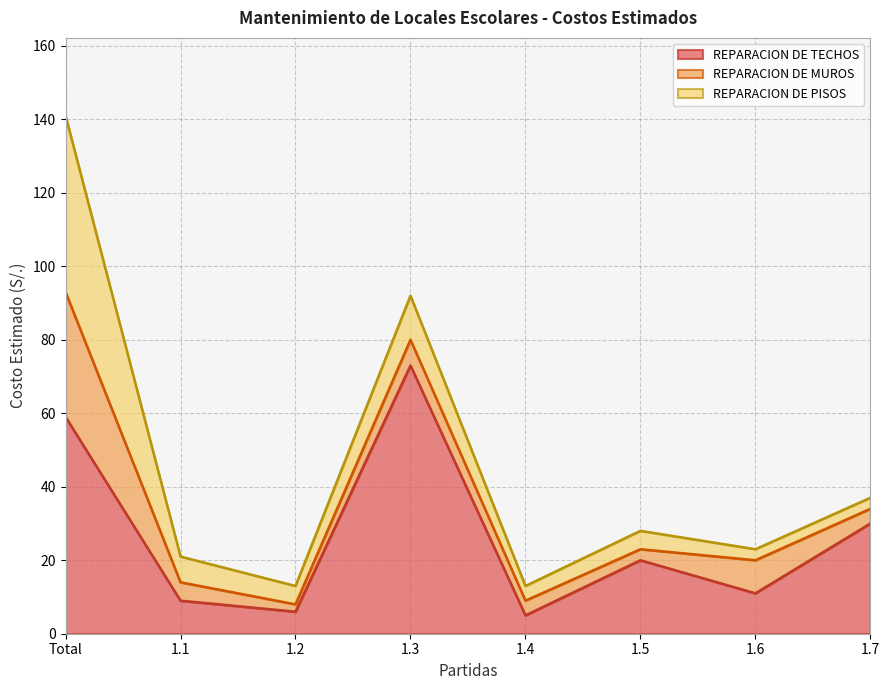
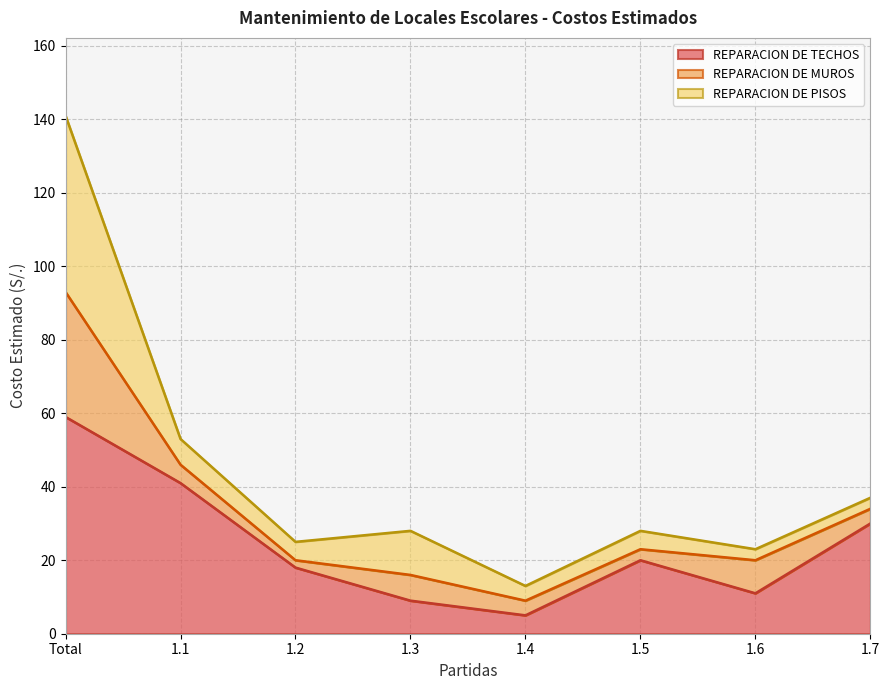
REPARACION DE TECHOS, 1.1: 9 -> 41
REPARACION DE TECHOS, 1.2: 6 -> 18
REPARACION DE TECHOS, 1.3: 73 -> 9
